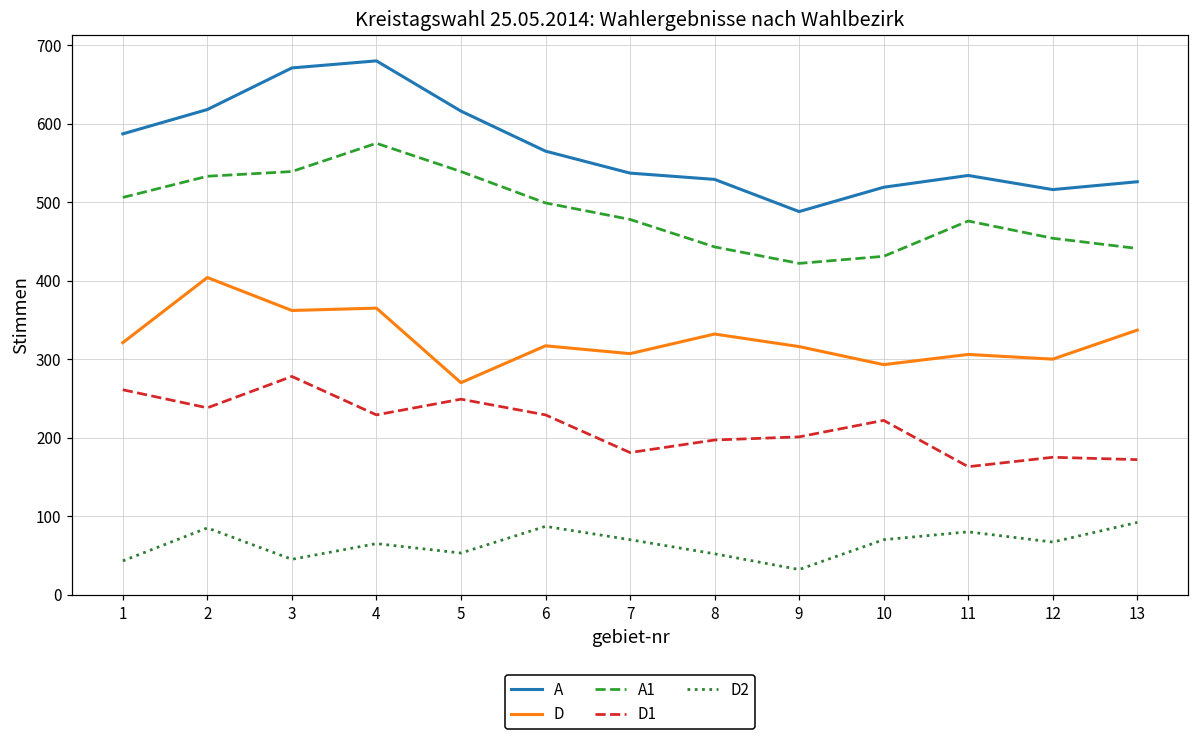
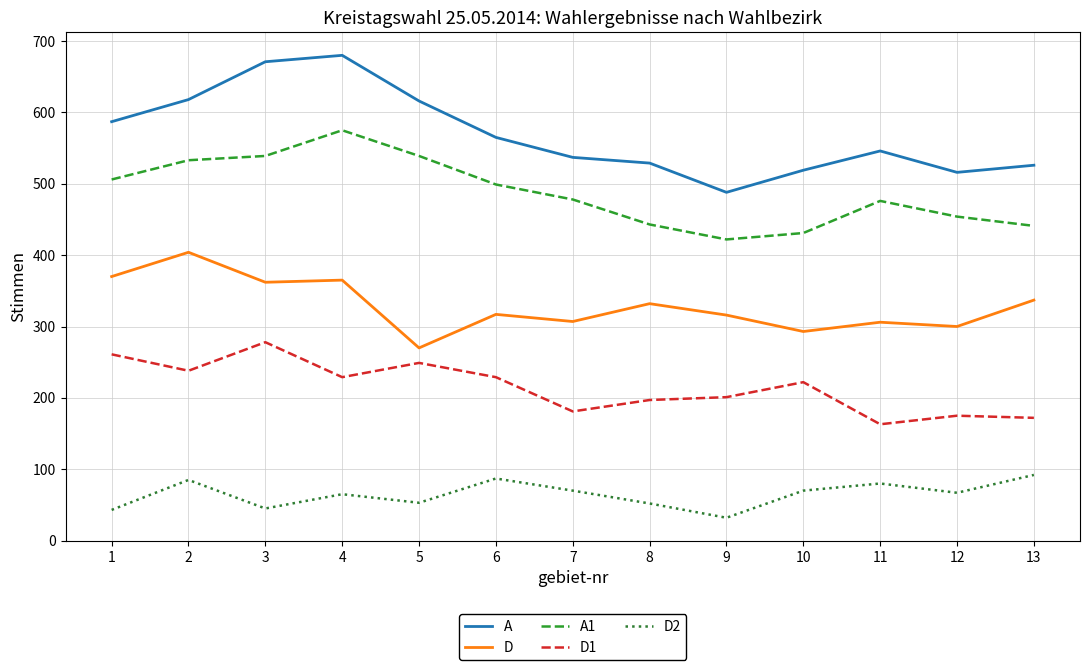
D, 1: 320 -> 370
A, 11: 530 -> 550
